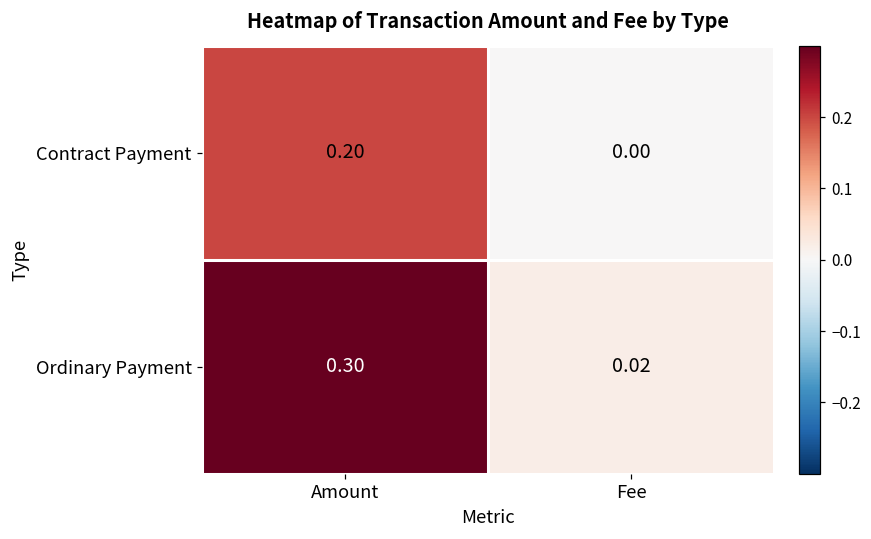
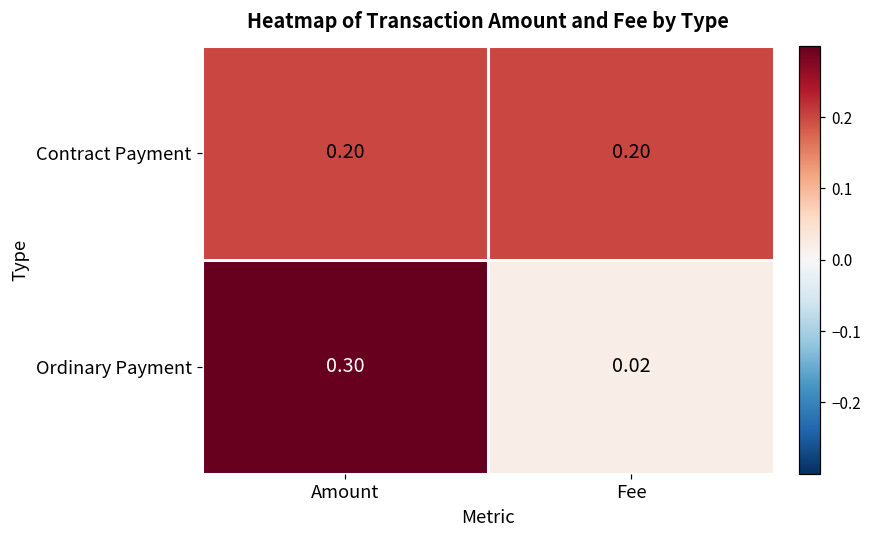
Contract Payment, Fee: 0.00 -> 0.20
